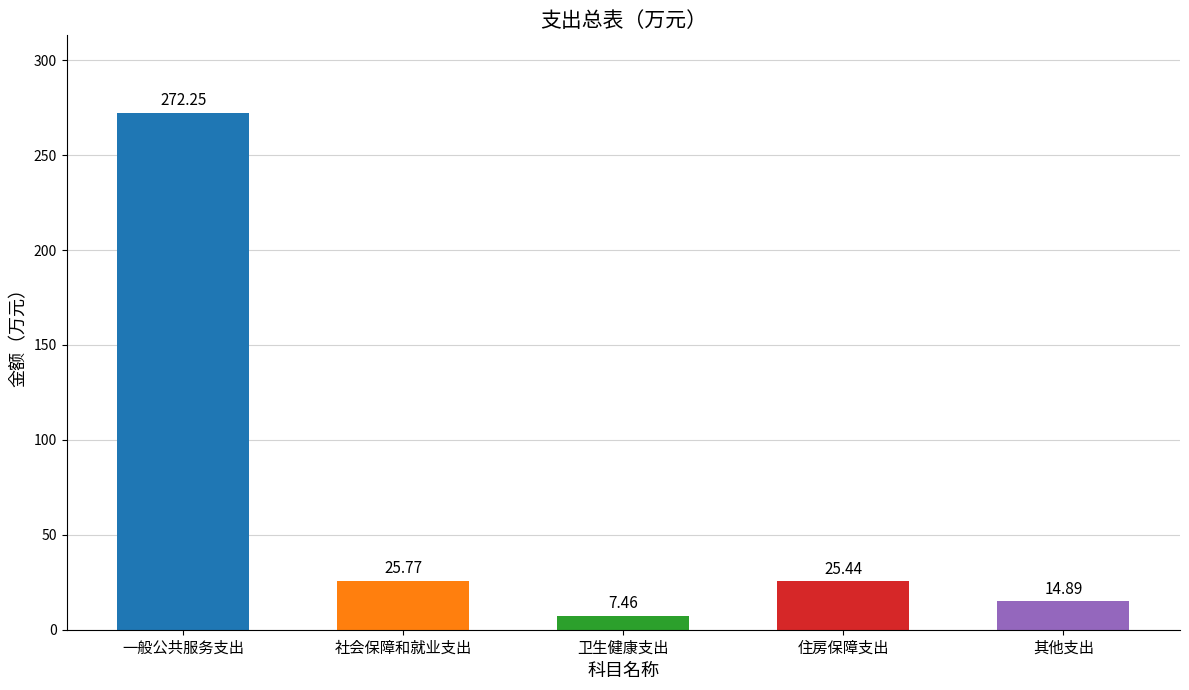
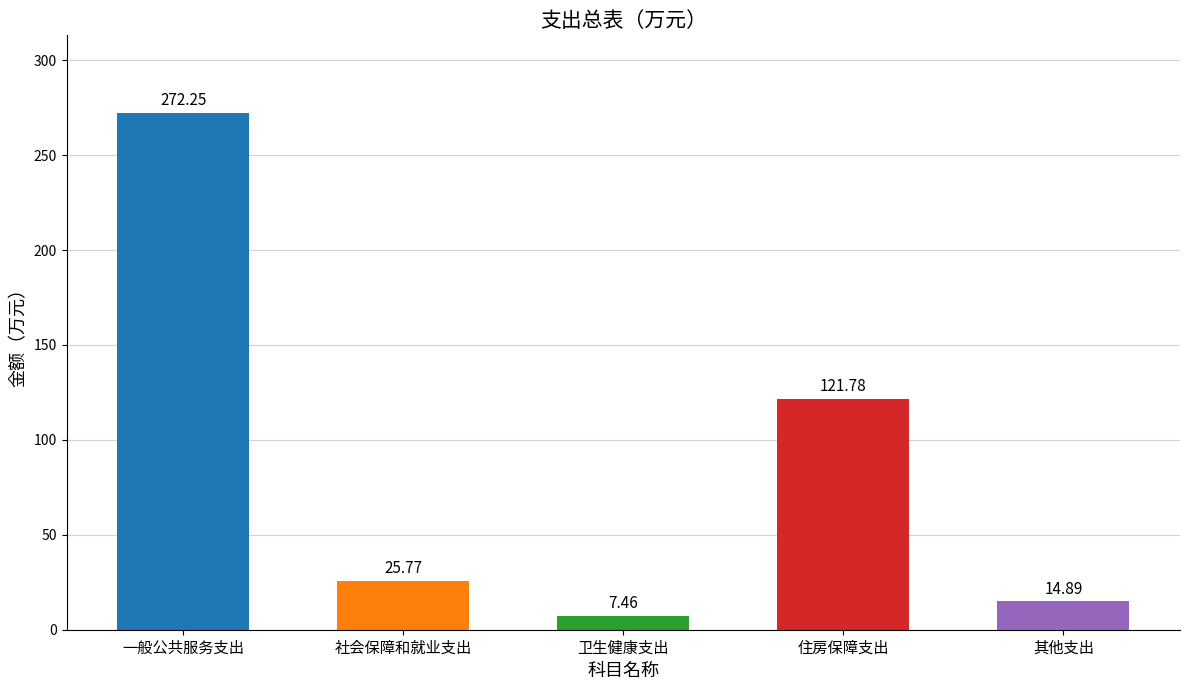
住房保障支出: 25.44 -> 121.78
